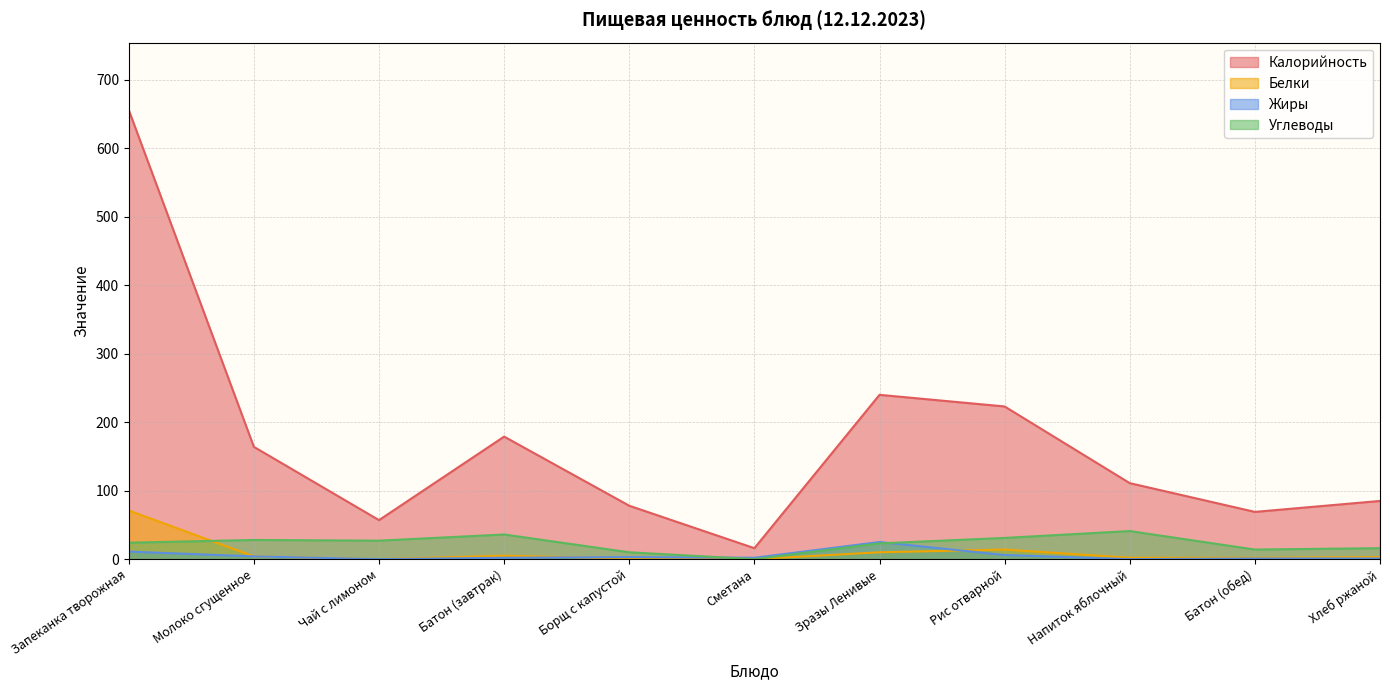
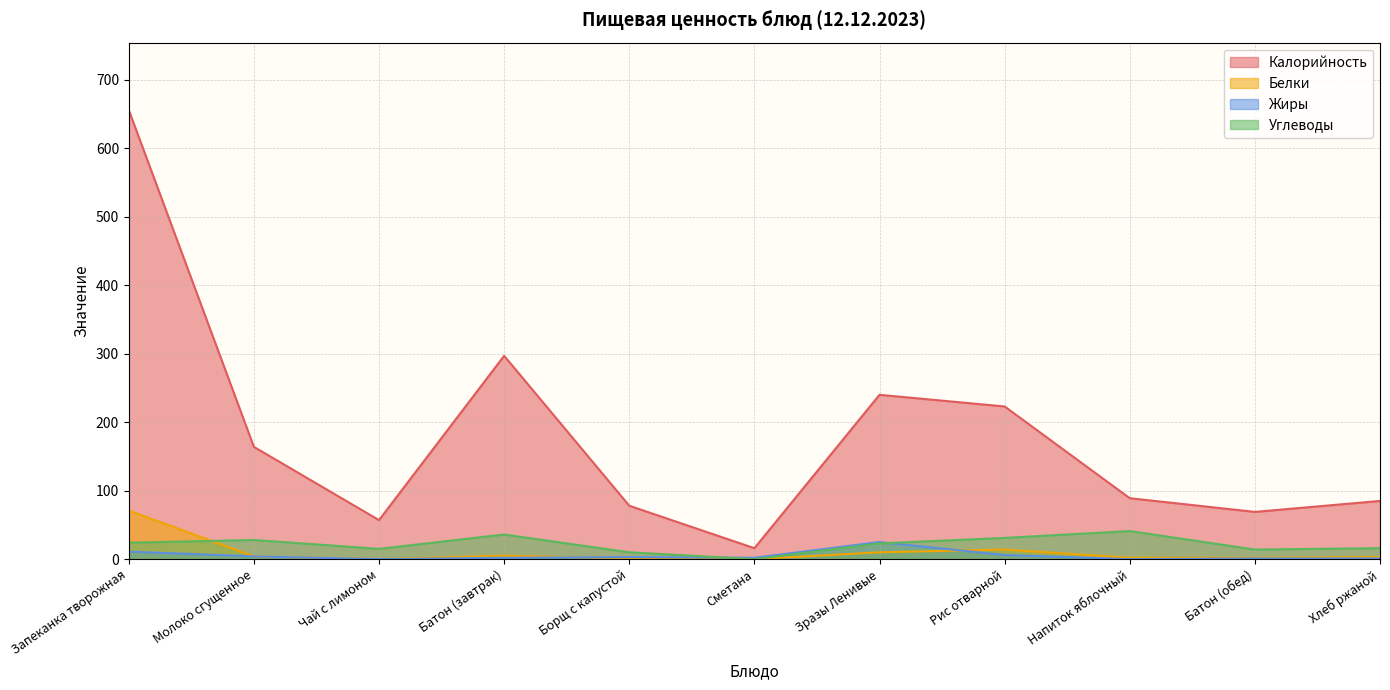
Углеводы, Чай с лимоном: 30 -> 20
Калорийность, Батон (завтрак): 180 -> 300
Калорийность, Напиток яблочный: 110 -> 90
